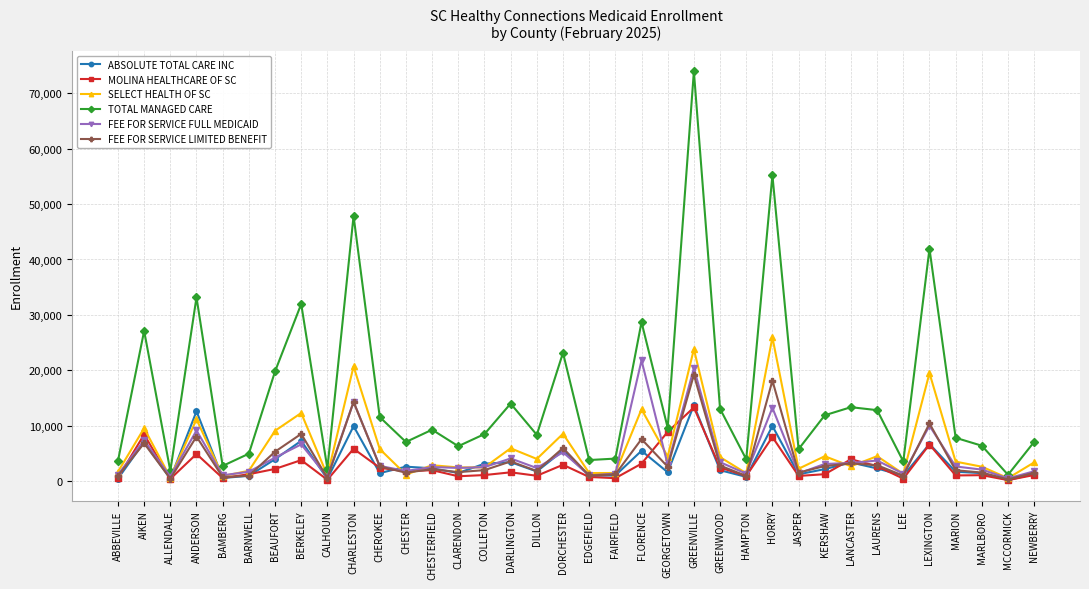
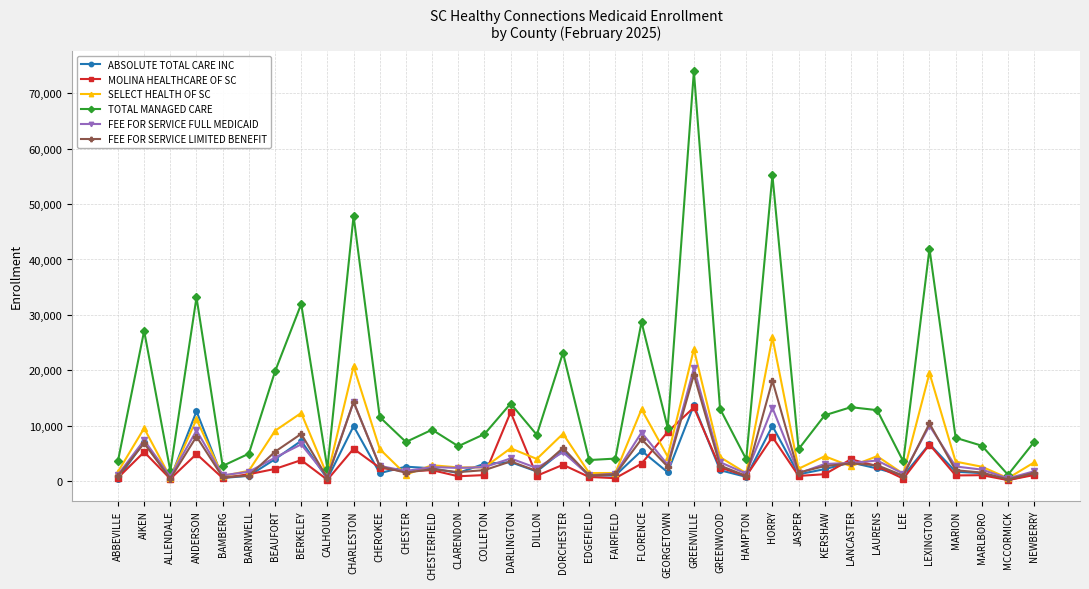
MOLINA HEALTHCARE OF SC, AIKEN: 8,000 -> 5,000
MOLINA HEALTHCARE OF SC, DARLINGTON: 2,000 -> 12,000
FEE FOR SERVICE FULL MEDICAID, FLORENCE: 22,000 -> 9,000
